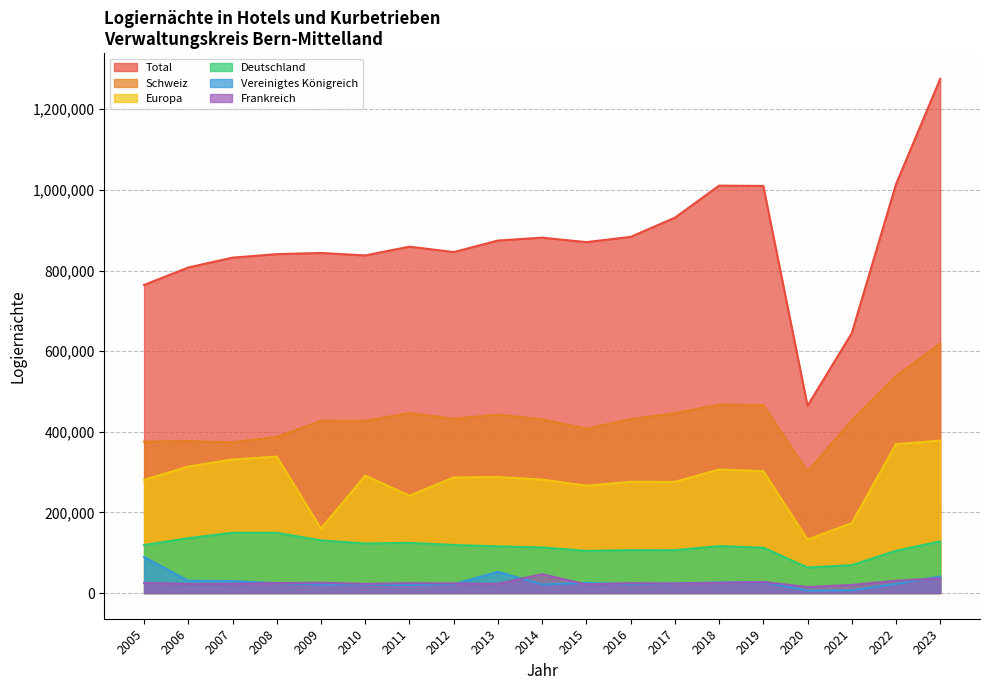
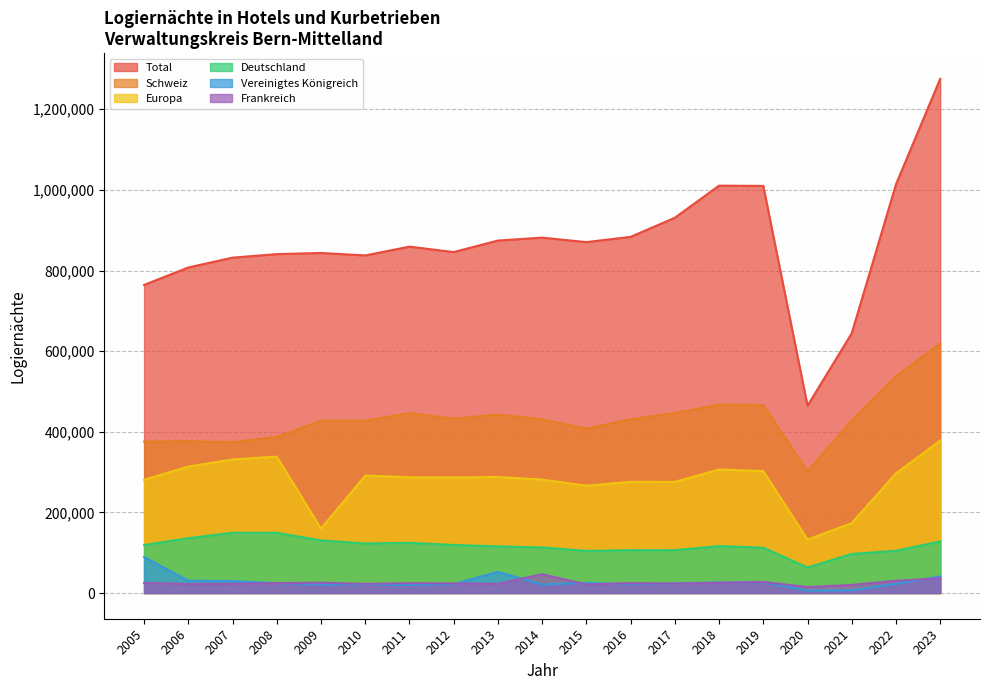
Europa, 2011: 240,000 -> 290,000
Deutschland, 2021: 70,000 -> 100,000
Europa, 2022: 370,000 -> 300,000
